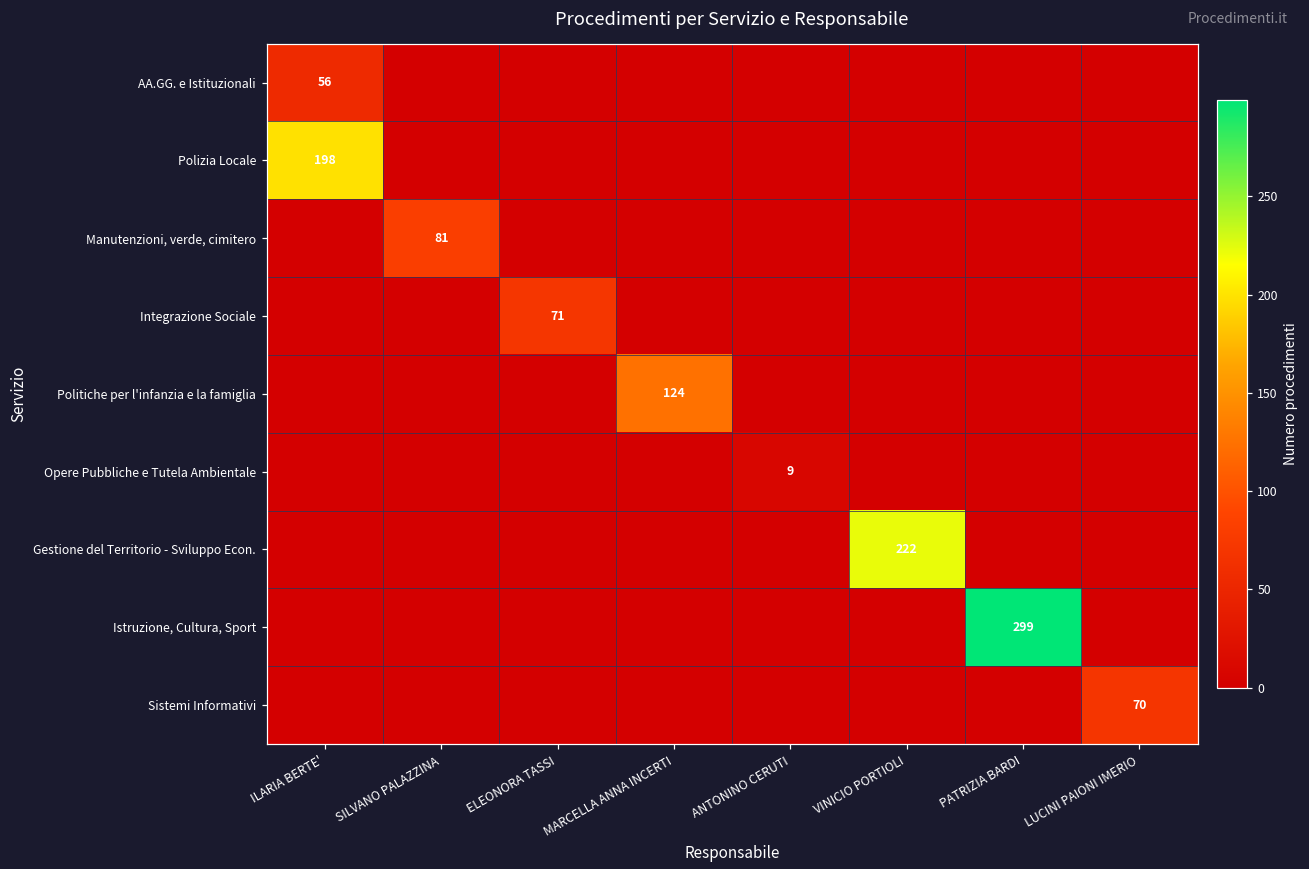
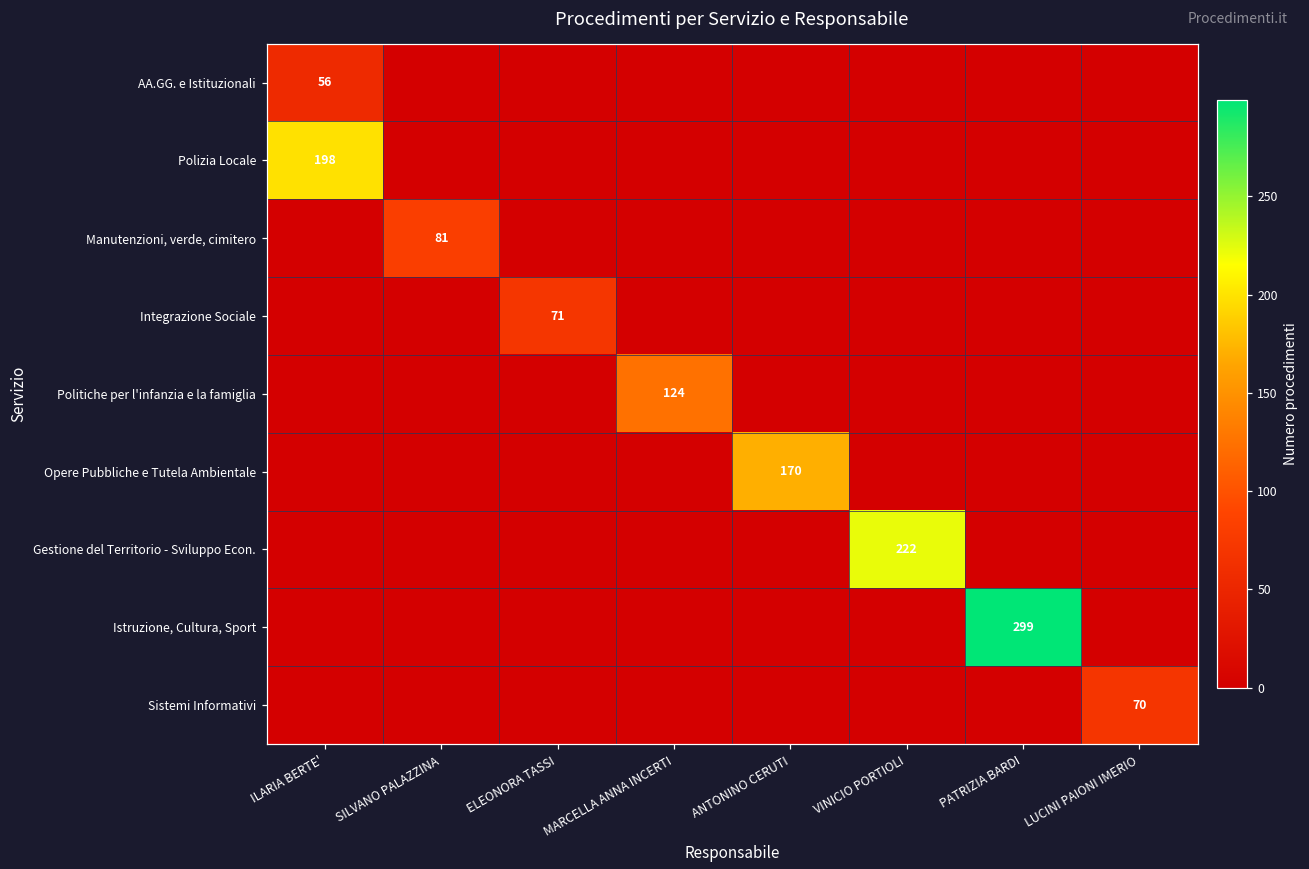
Opere Pubbliche e Tutela Ambientale, ANTONINO CERUTI: 9 -> 170
